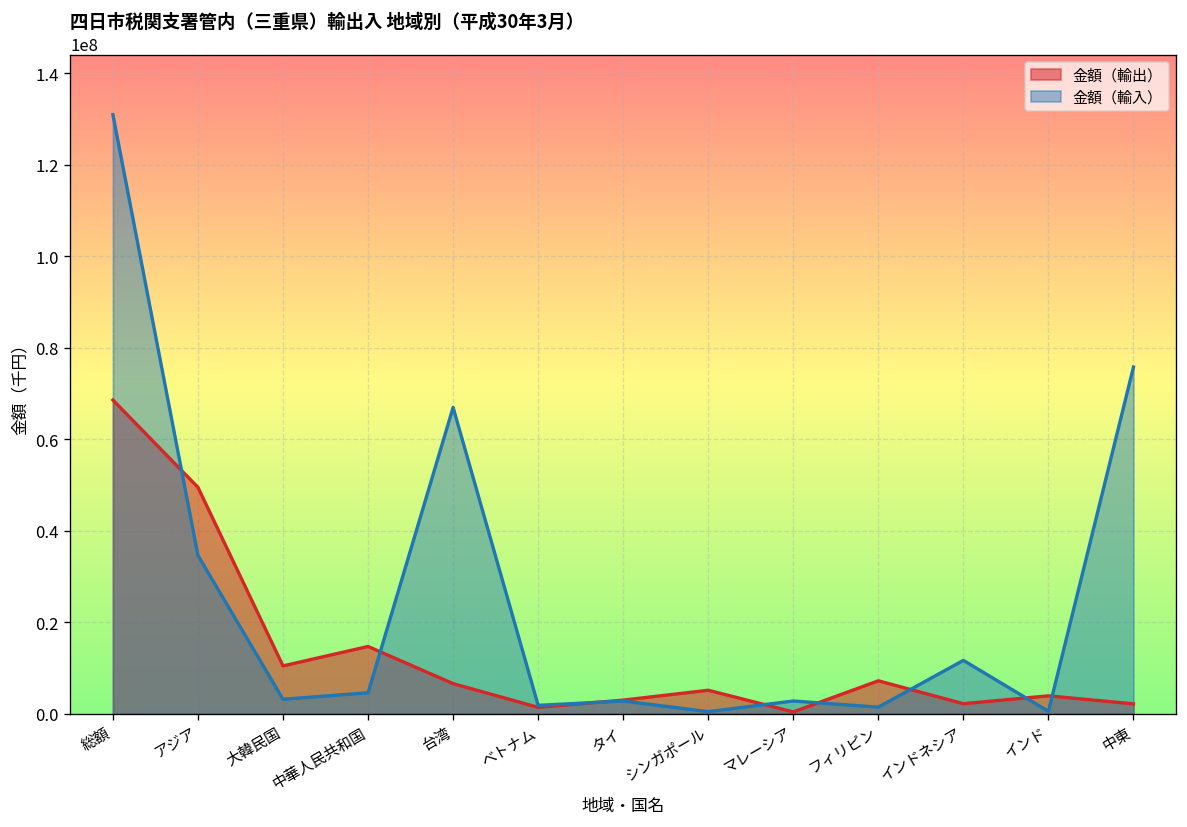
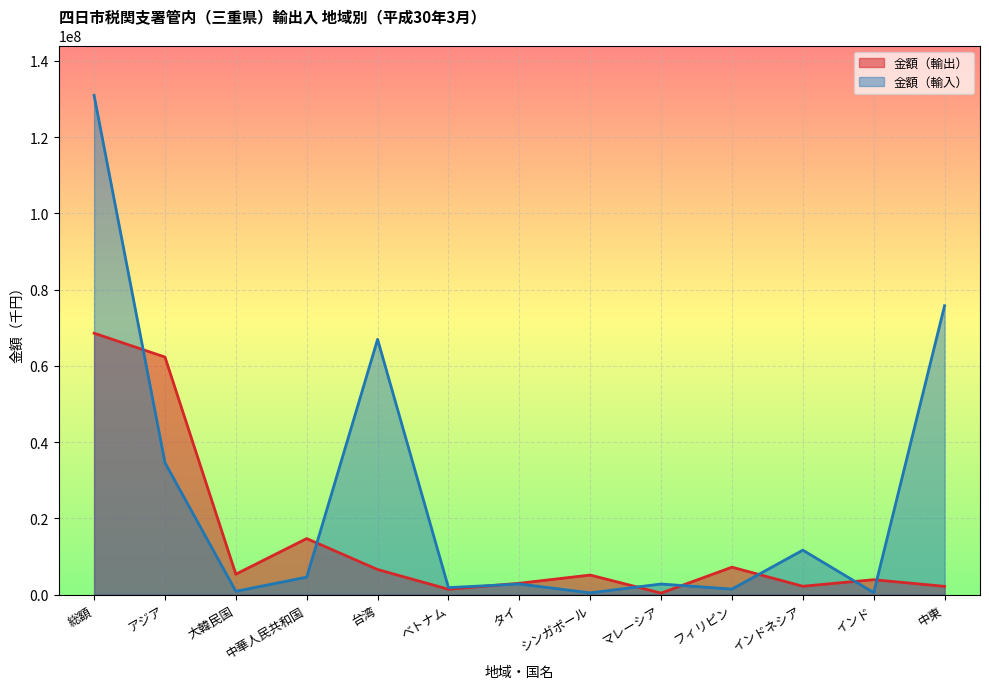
金額（輸出）, アジア: 50000000 -> 62000000
金額（輸出）, 大韓民国: 10000000 -> 5000000
金額（輸入）, 大韓民国: 3000000 -> 1000000
